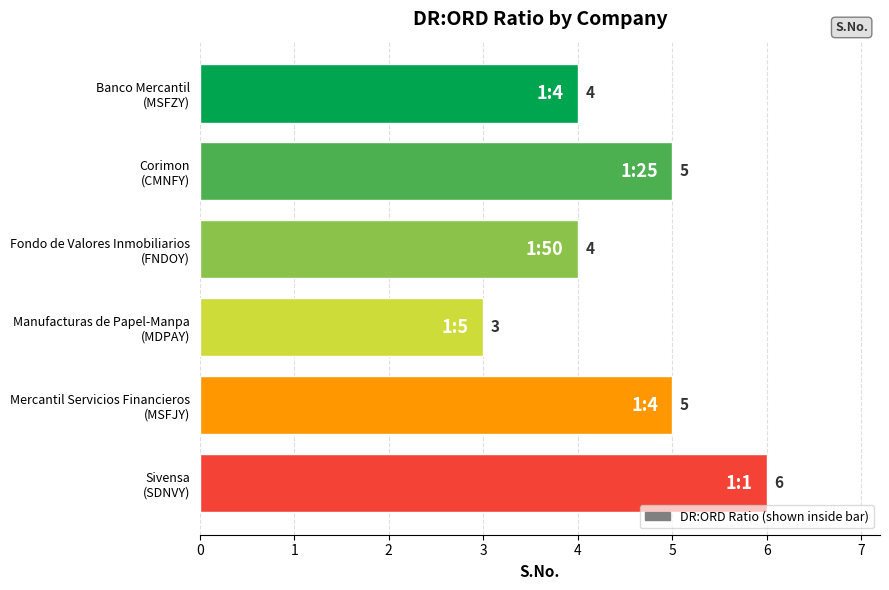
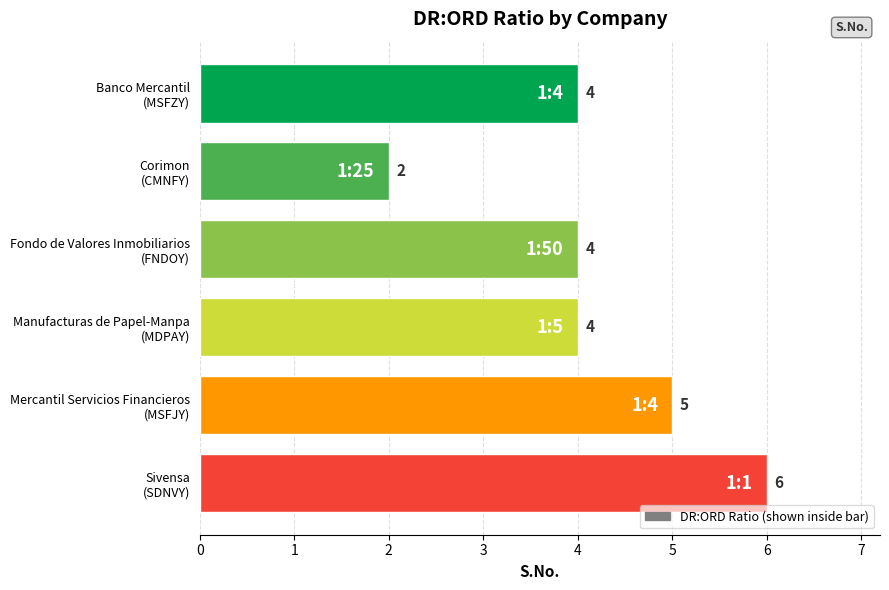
Corimon (CMNFY): 5 -> 2
Manufacturas de Papel-Manpa (MDPAY): 3 -> 4
